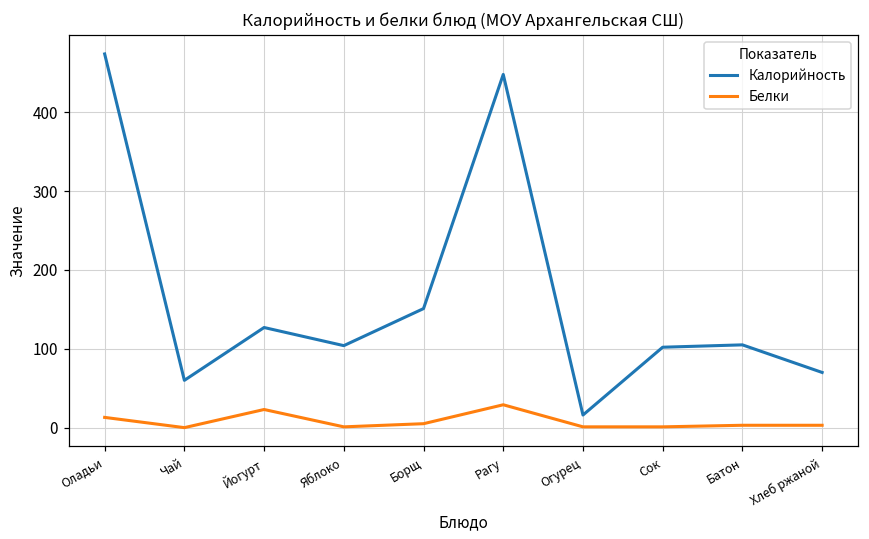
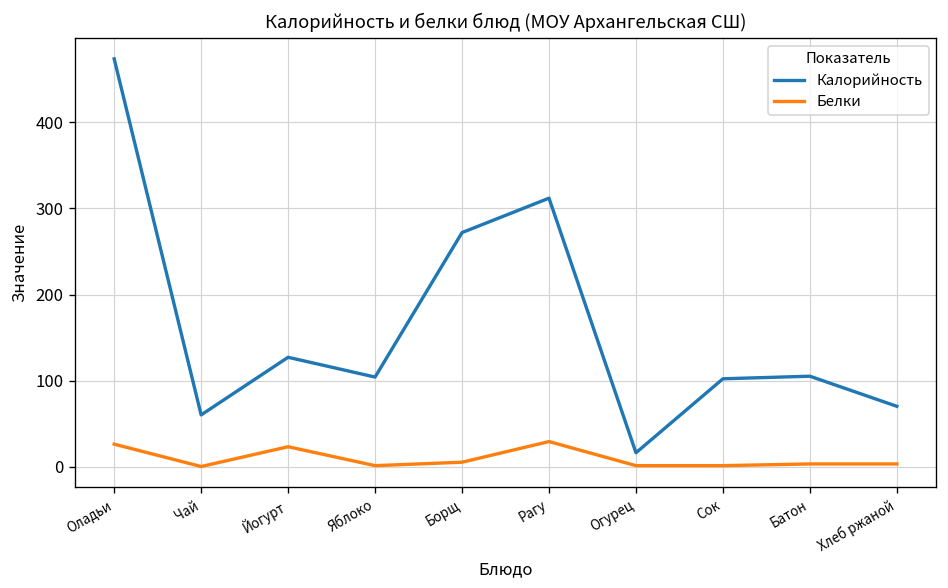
Белки, Оладьи: 10 -> 30
Калорийность, Борщ: 150 -> 270
Калорийность, Рагу: 450 -> 310
